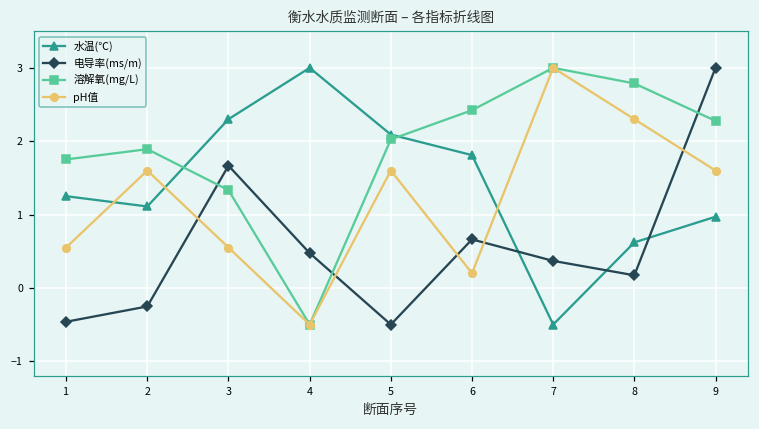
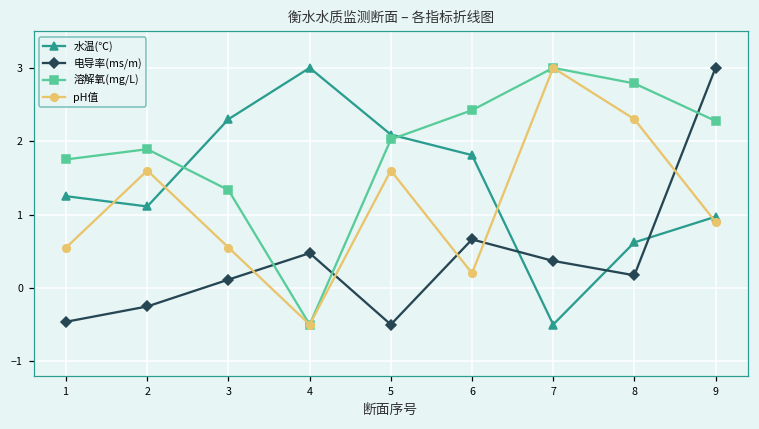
电导率(ms/m), 3: 1.7 -> 0.1
pH值, 9: 1.6 -> 0.9
